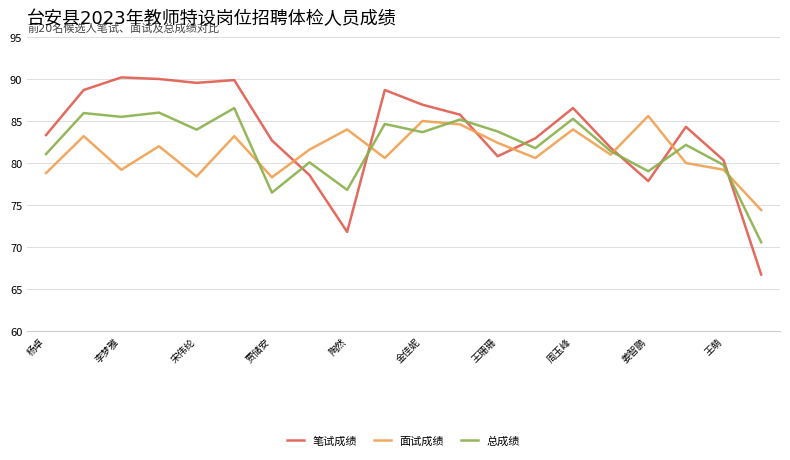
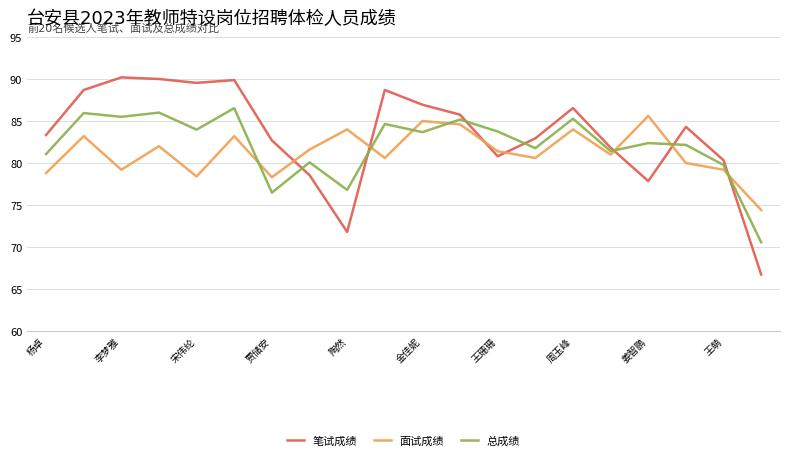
面试成绩, 王珊珊: 82 -> 81
总成绩, 姜智鹏: 79 -> 82
